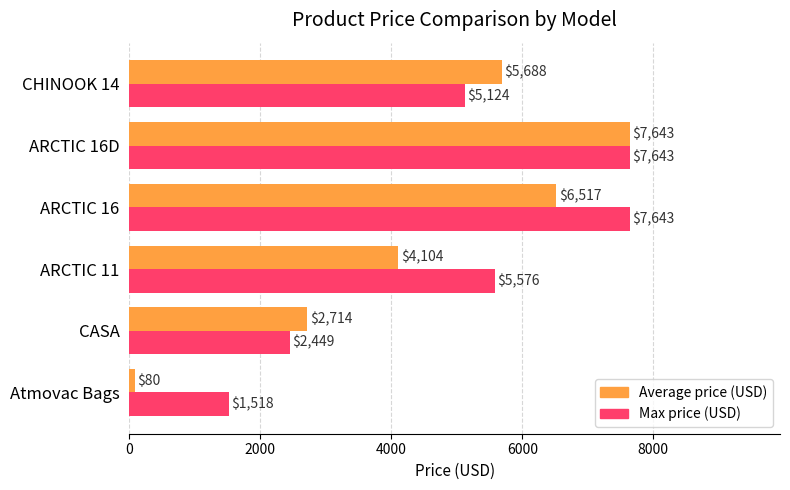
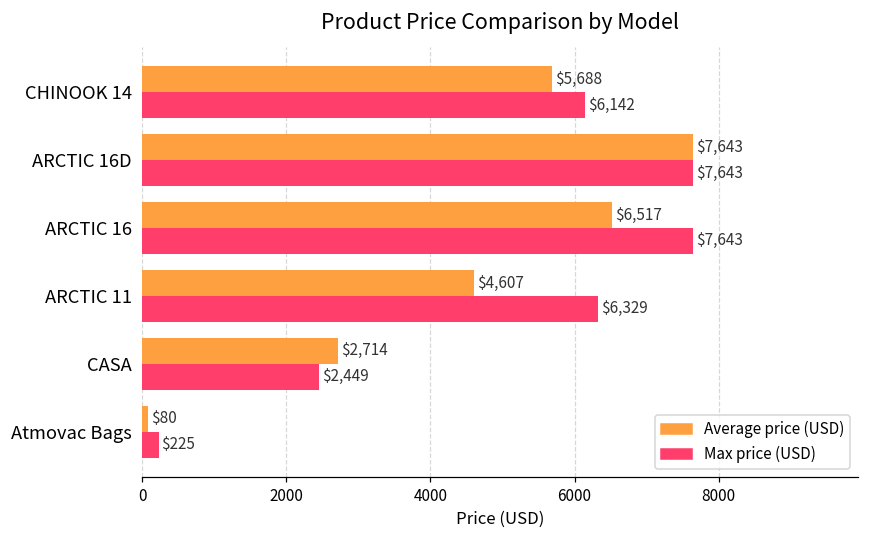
Max price (USD), CHINOOK 14: $5,124 -> $6,142
Average price (USD), ARCTIC 11: $4,104 -> $4,607
Max price (USD), ARCTIC 11: $5,576 -> $6,329
Max price (USD), Atmovac Bags: $1,518 -> $225
